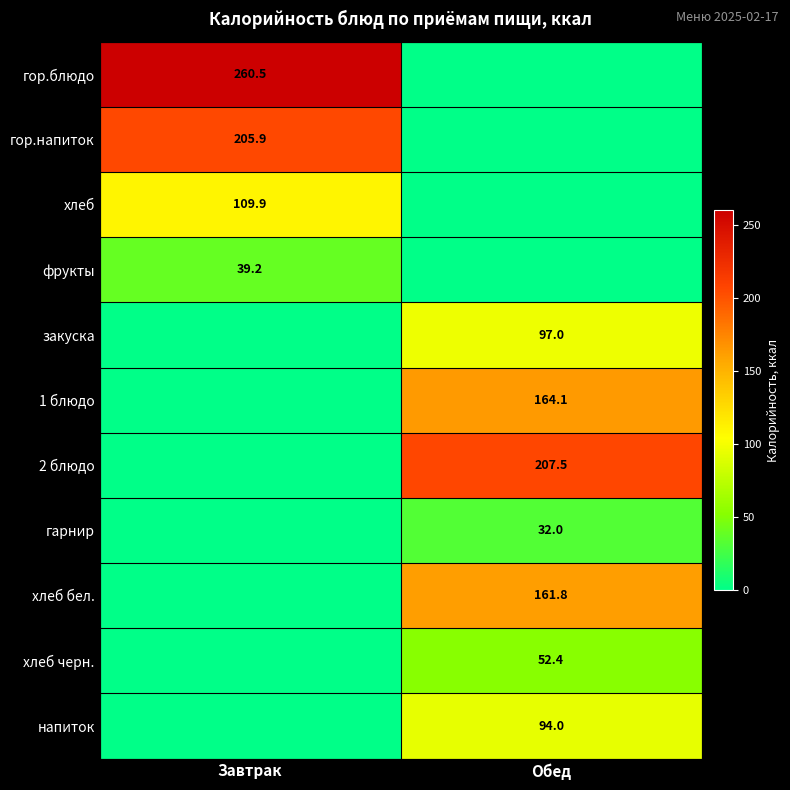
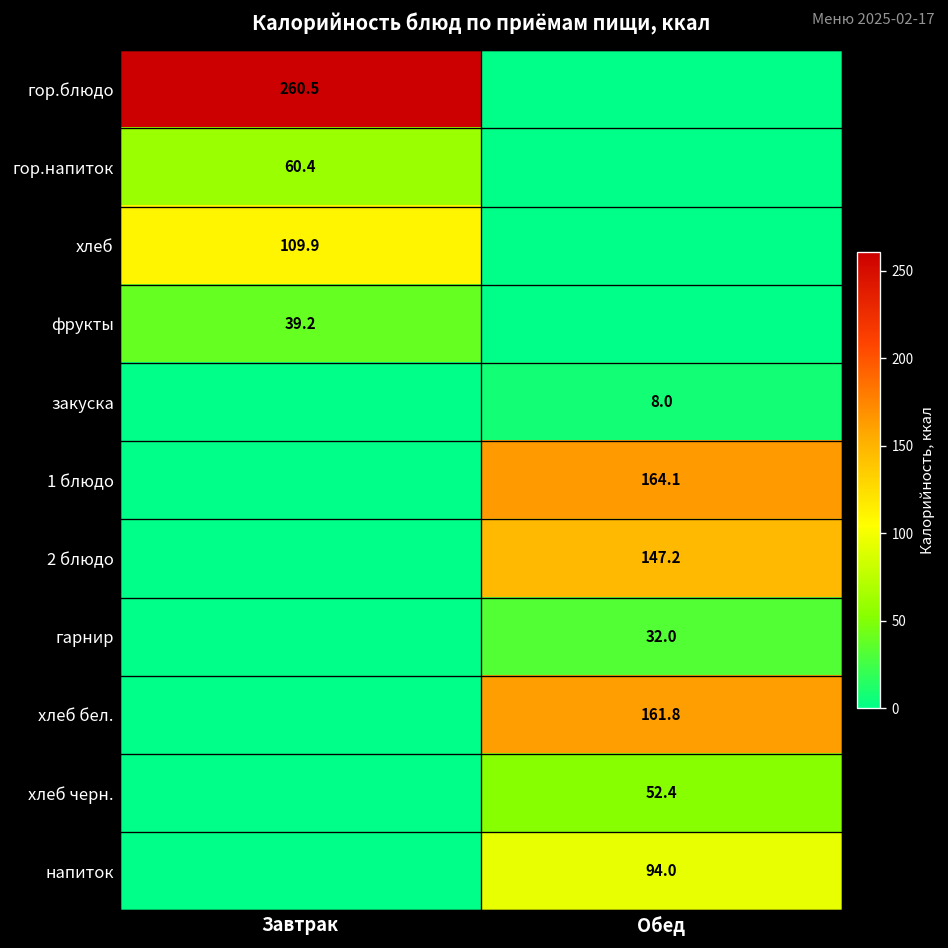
гор.напиток, Завтрак: 205.9 -> 60.4
закуска, Обед: 97.0 -> 8.0
2 блюдо, Обед: 207.5 -> 147.2
